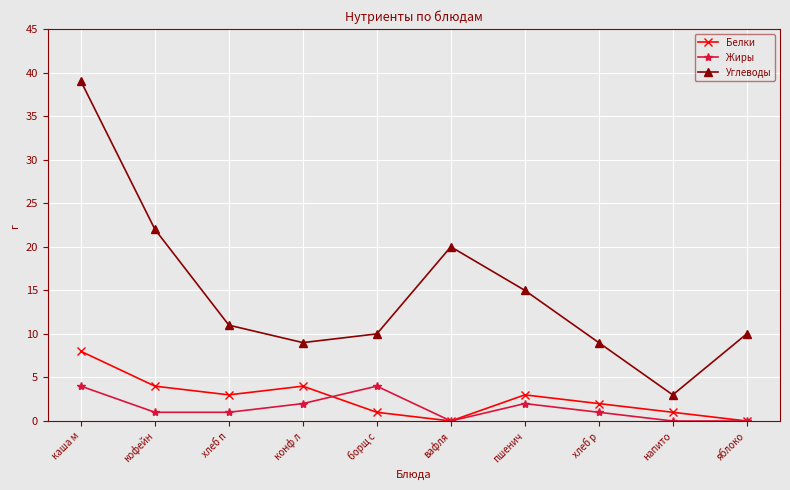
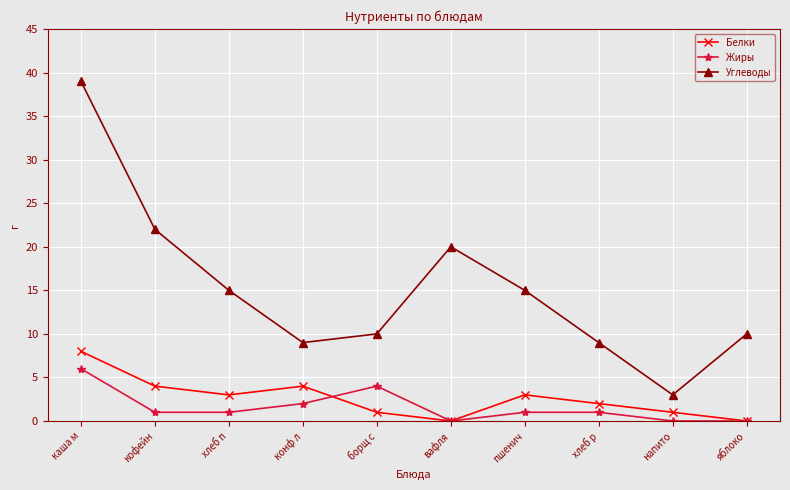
Жиры, каша м: 4 -> 6
Углеводы, хлеб п: 11 -> 15
Жиры, пшенич: 2 -> 1
